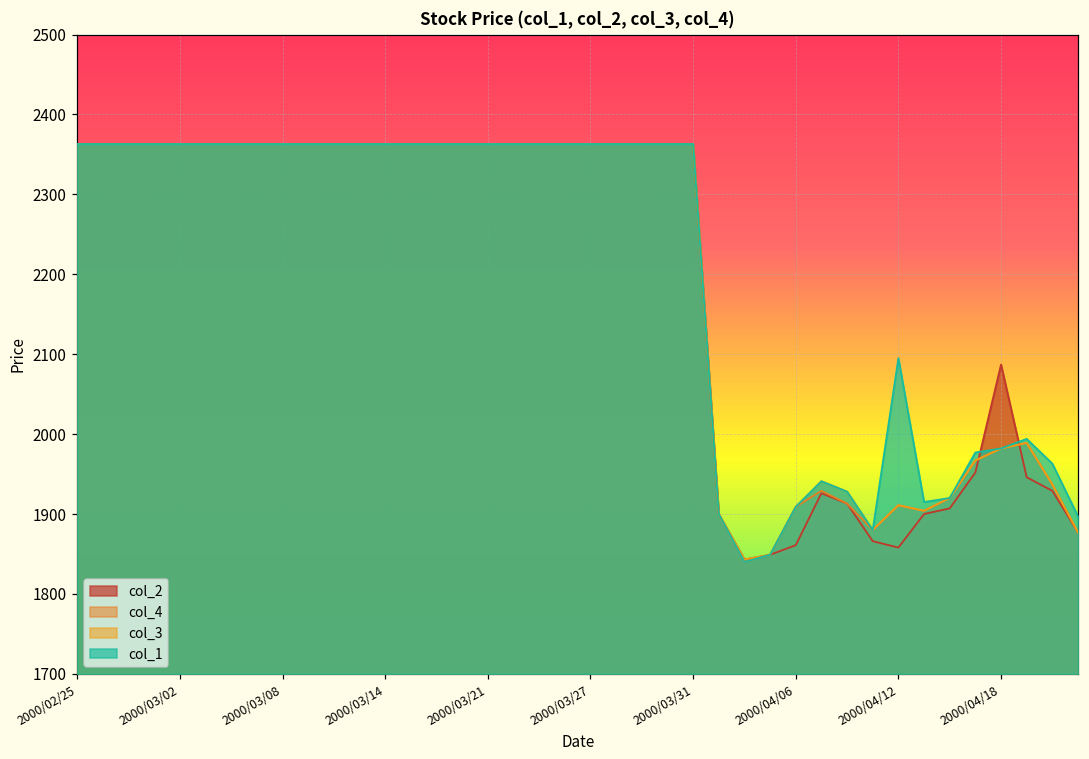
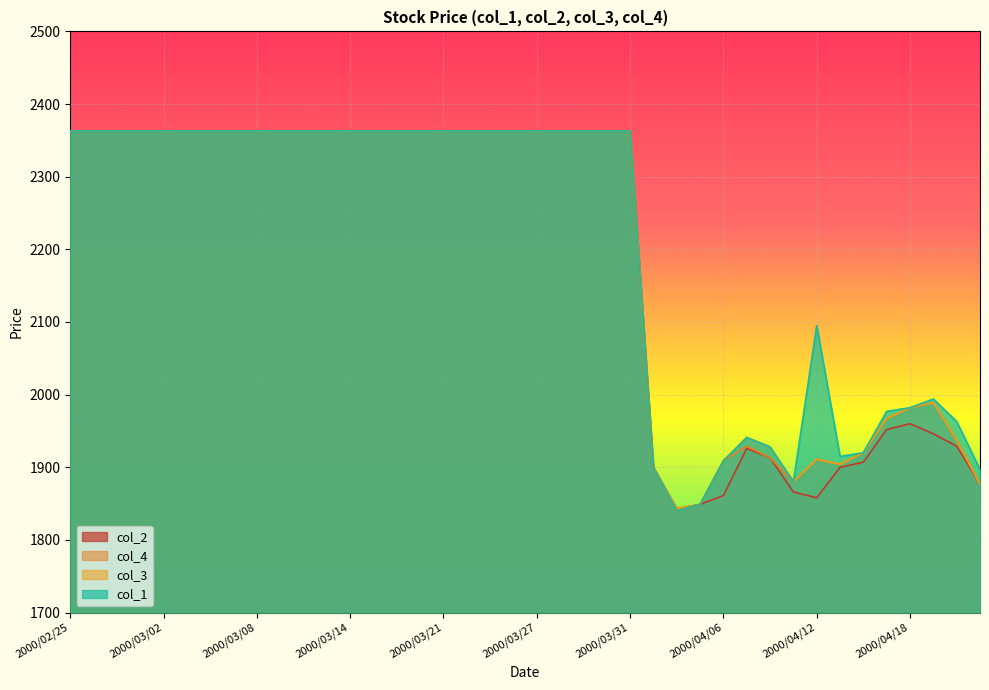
col_2, 2000/04/18: 2090 -> 1960
